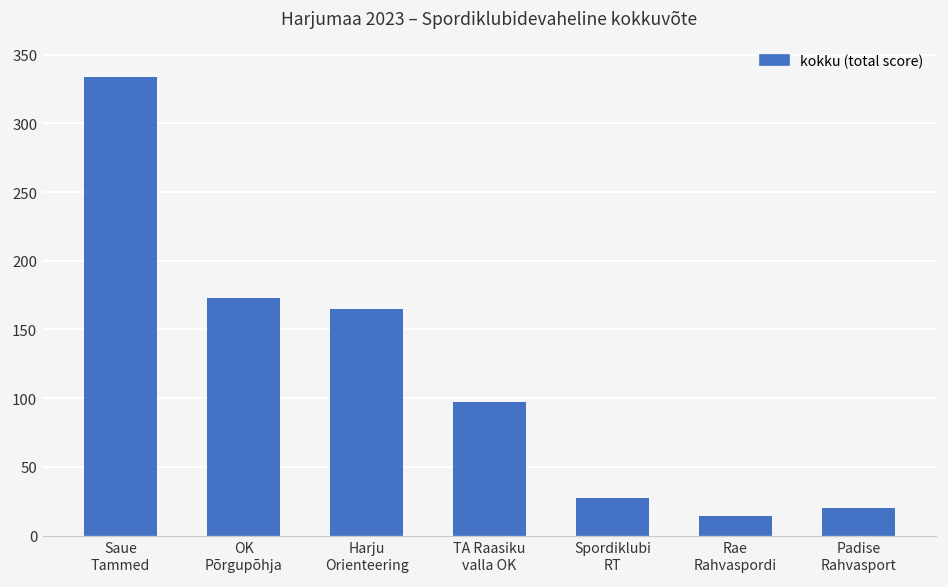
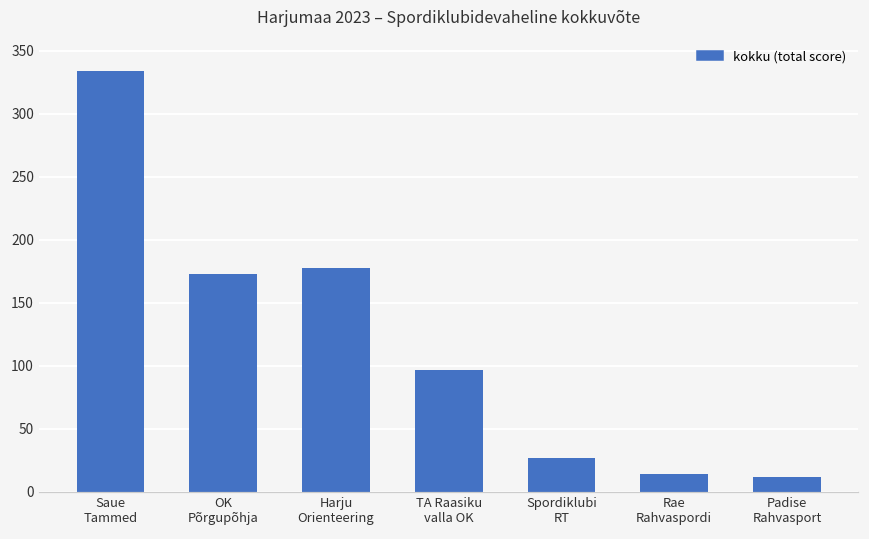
Harju Orienteering: 165 -> 178
Padise Rahvasport: 20 -> 12
